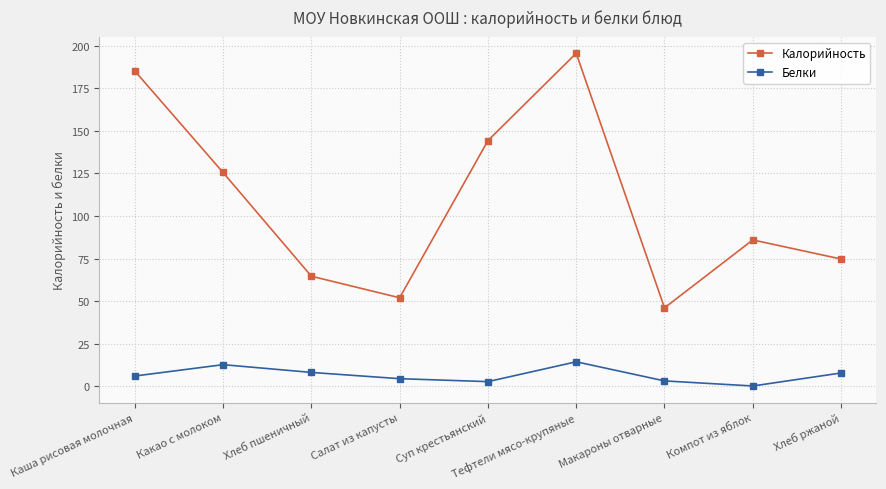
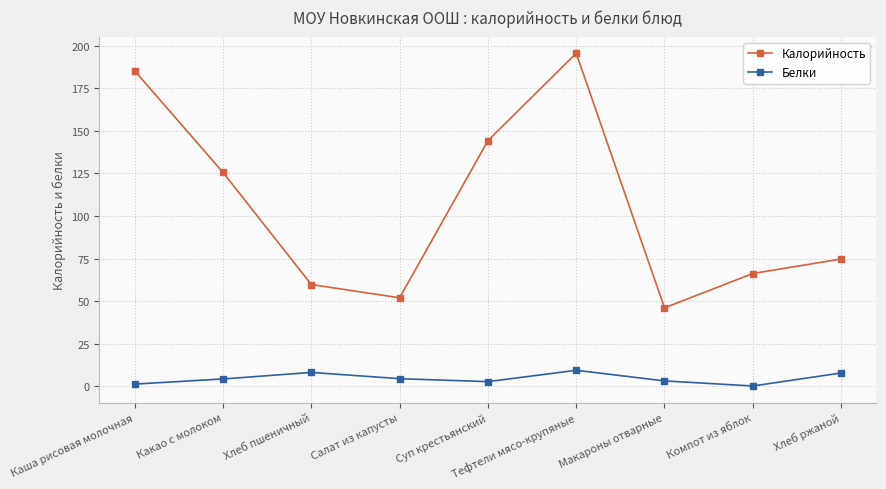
Белки, Каша рисовая молочная: 6 -> 1
Белки, Какао с молоком: 13 -> 4
Калорийность, Хлеб пшеничный: 65 -> 60
Белки, Тефтели мясо-крупяные: 14 -> 9
Калорийность, Компот из яблок: 86 -> 66
